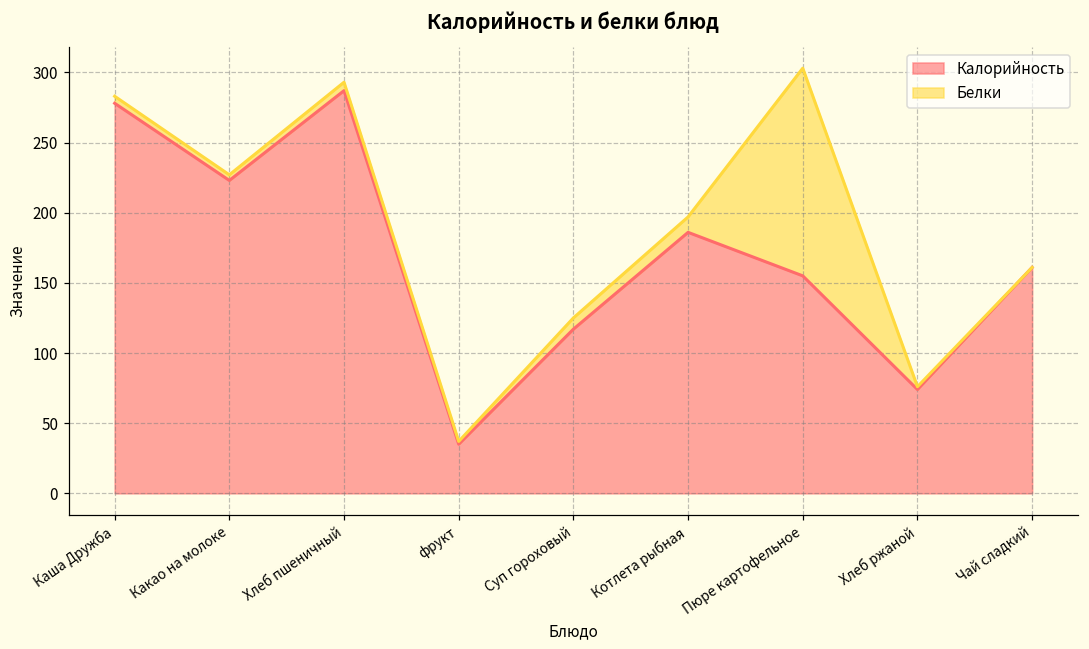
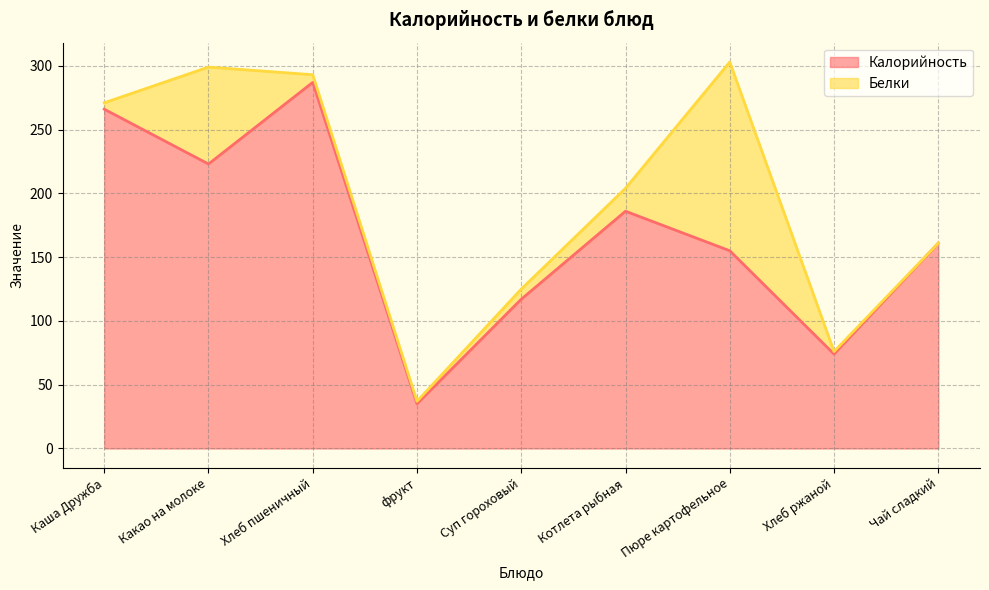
Калорийность, Каша Дружба: 278 -> 266
Белки, Какао на молоке: 4 -> 76
Белки, Котлета рыбная: 11 -> 18
